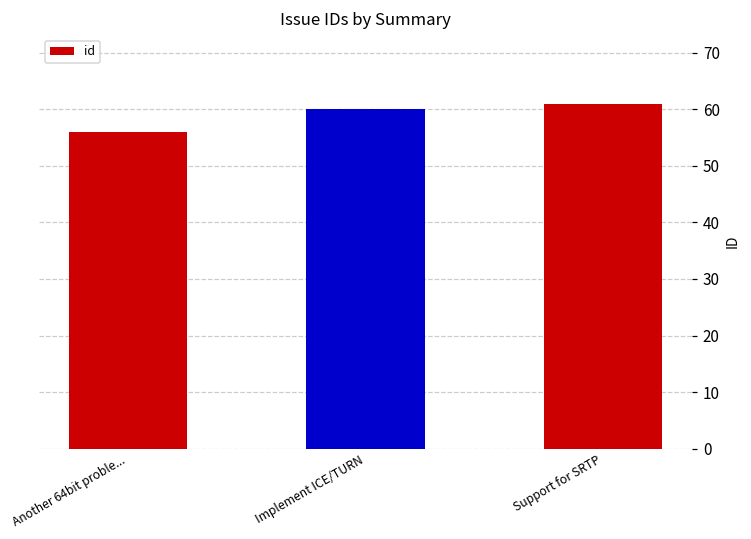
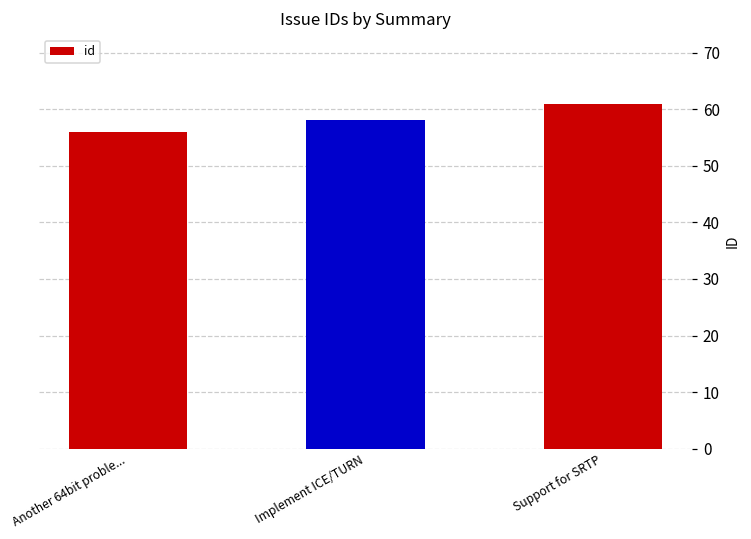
Implement ICE/TURN: 60 -> 58
